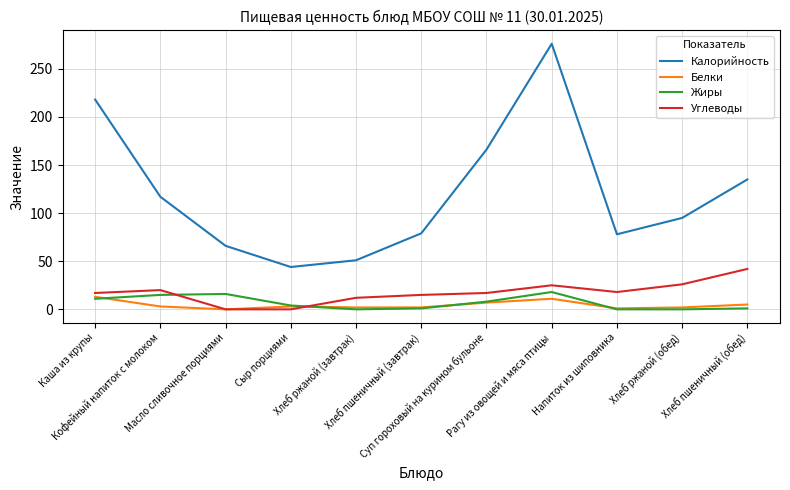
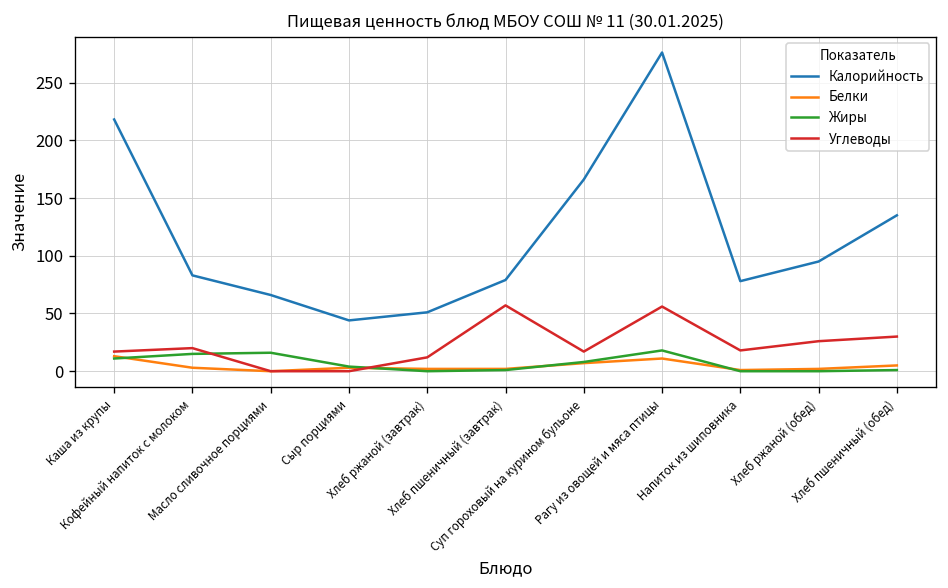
Калорийность, Кофейный напиток с молоком: 120 -> 80
Углеводы, Хлеб пшеничный (завтрак): 20 -> 60
Углеводы, Рагу из овощей и мяса птицы: 30 -> 60
Углеводы, Хлеб пшеничный (обед): 40 -> 30
